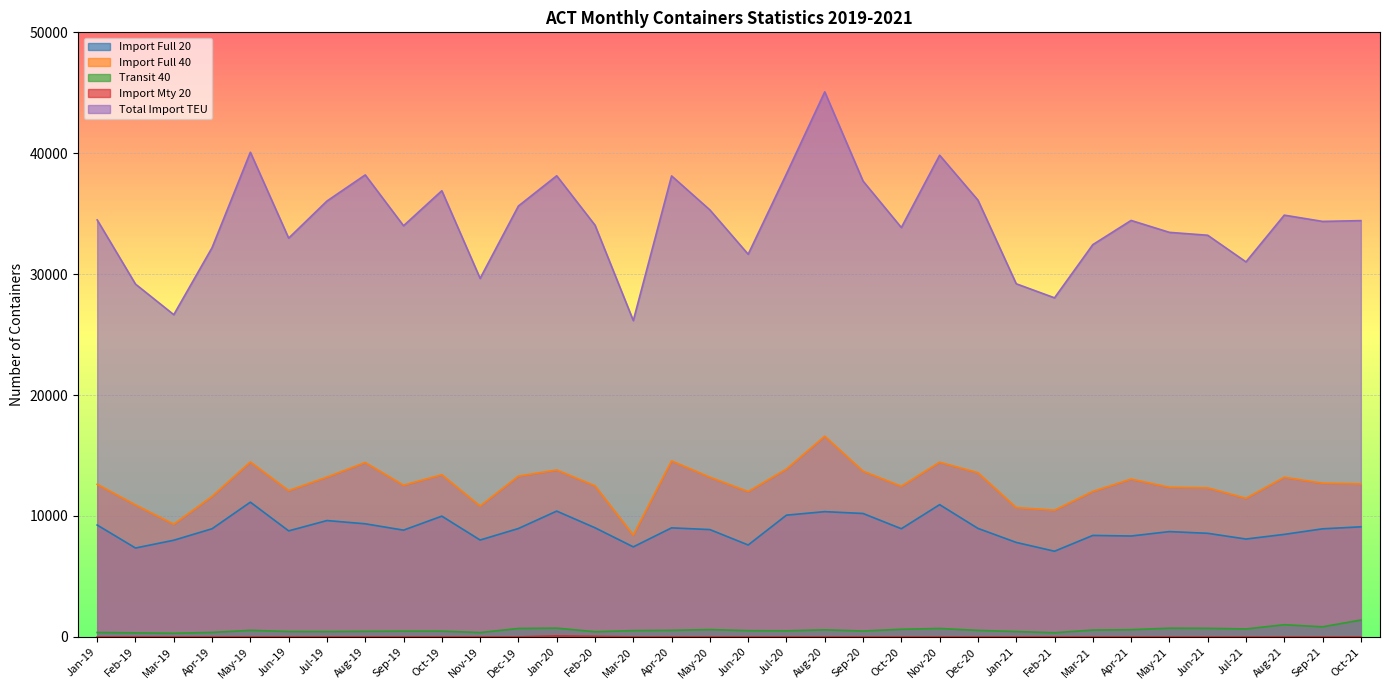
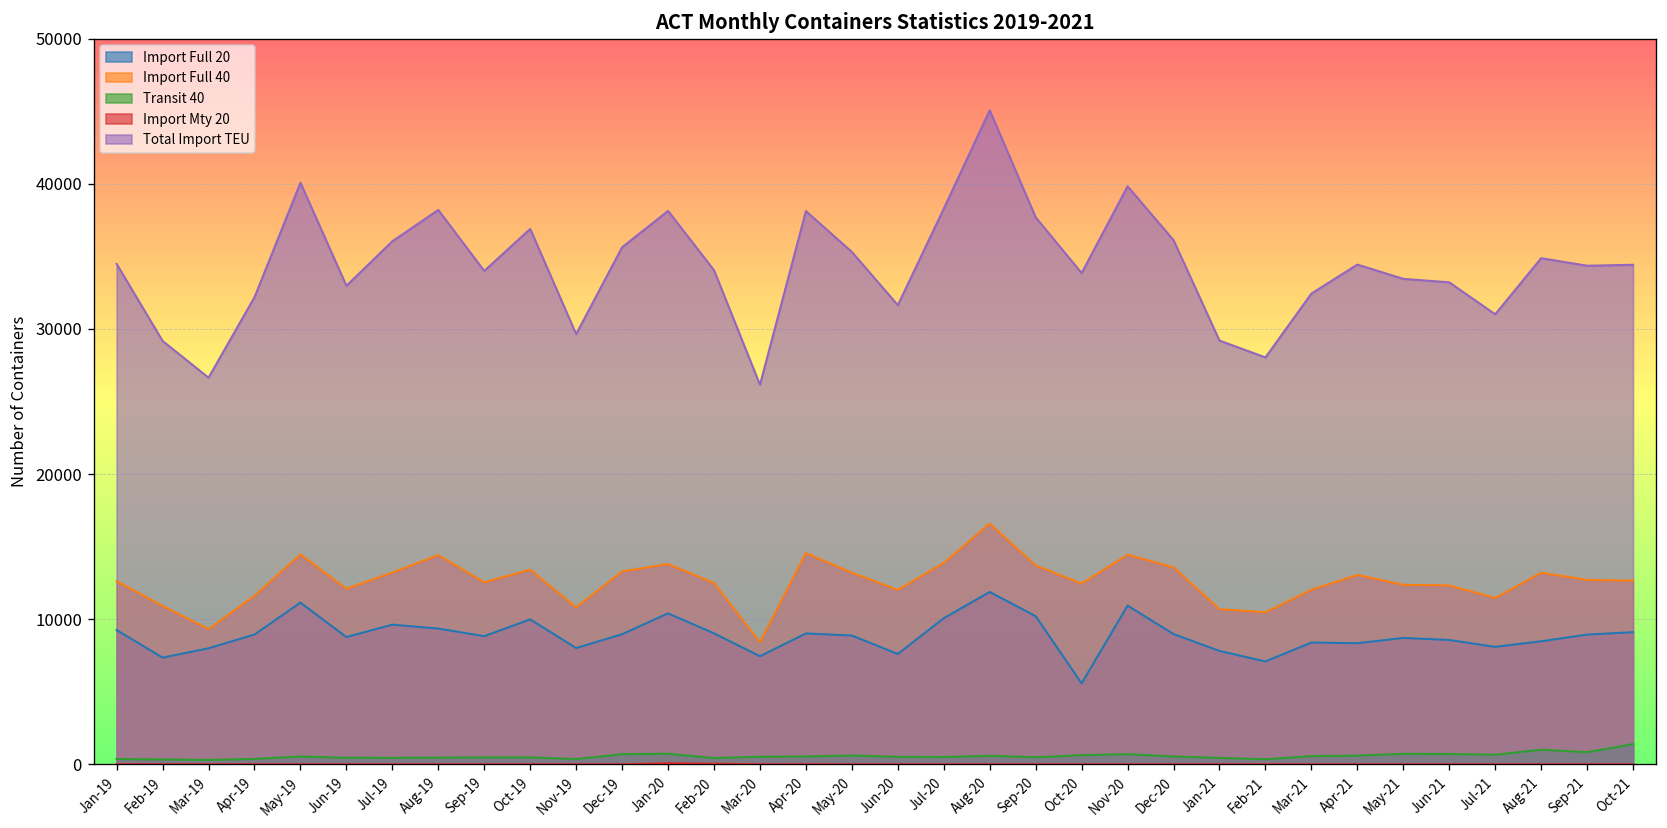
Import Full 20, Aug-20: 10400 -> 11900
Import Full 20, Oct-20: 8900 -> 5600
